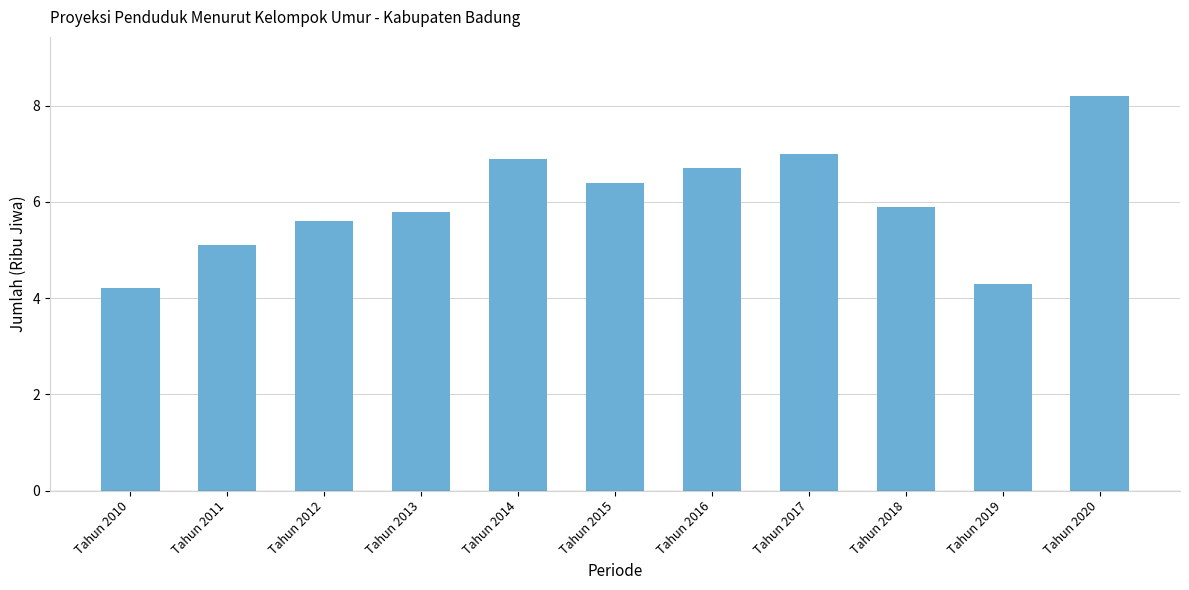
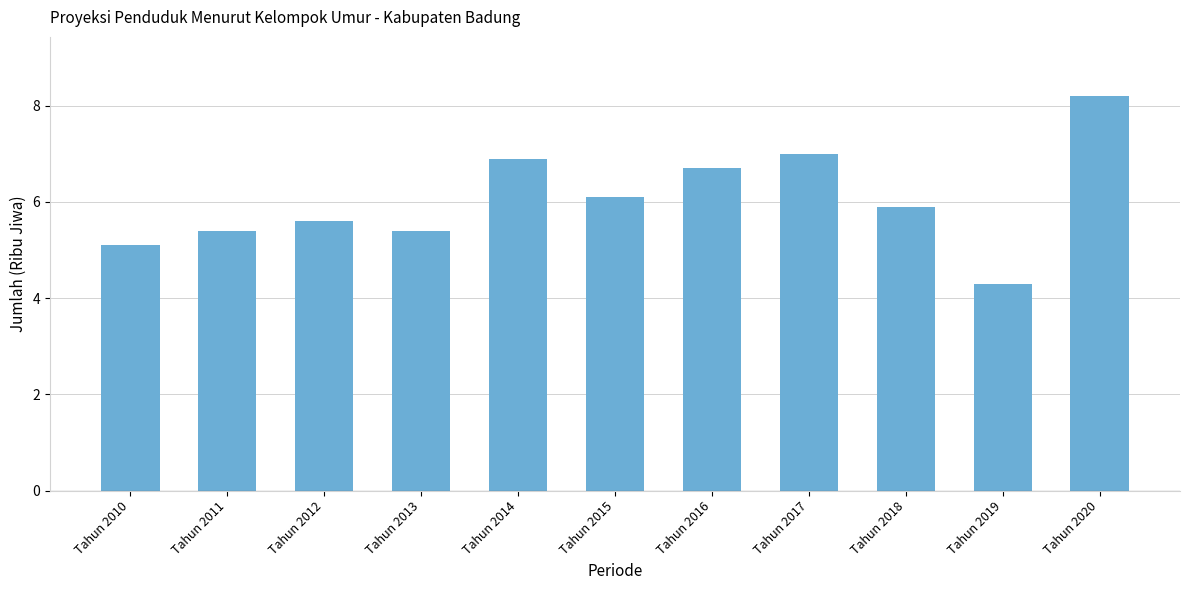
Tahun 2010: 4.2 -> 5.1
Tahun 2011: 5.1 -> 5.4
Tahun 2013: 5.8 -> 5.4
Tahun 2015: 6.4 -> 6.1
